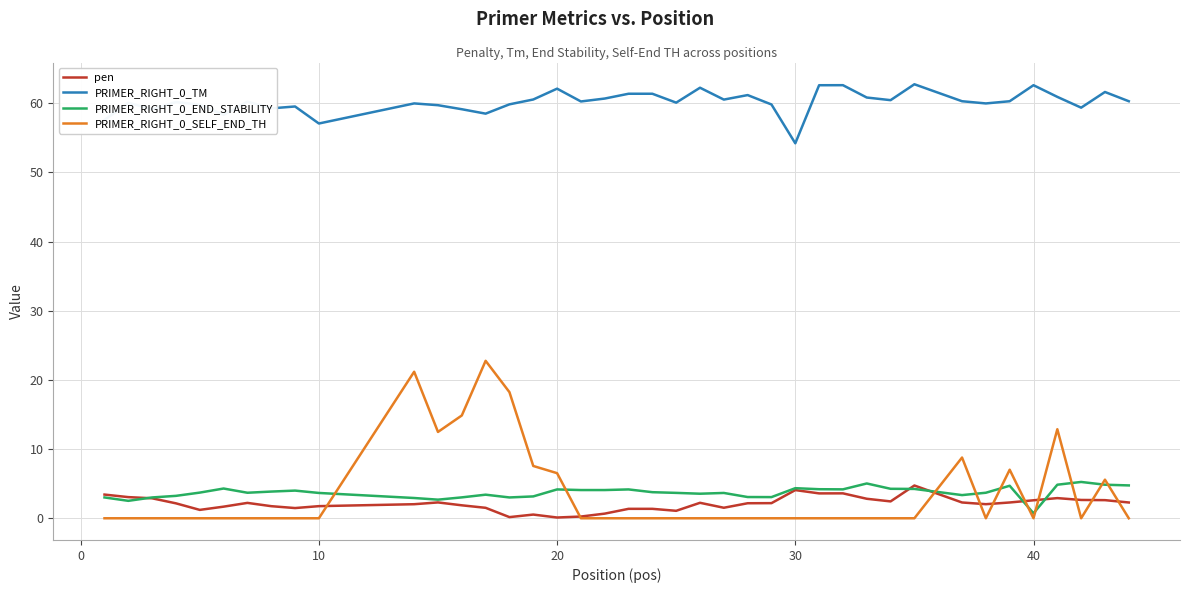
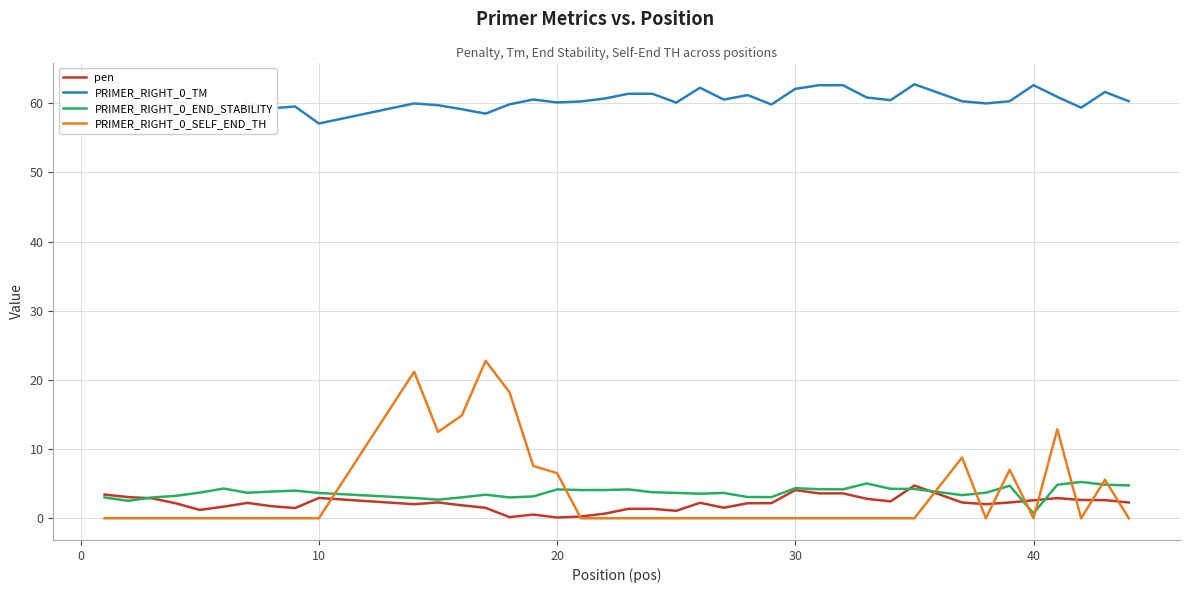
pen, 10: 2 -> 3
PRIMER_RIGHT_0_TM, 20: 62 -> 60
PRIMER_RIGHT_0_TM, 30: 54 -> 62
